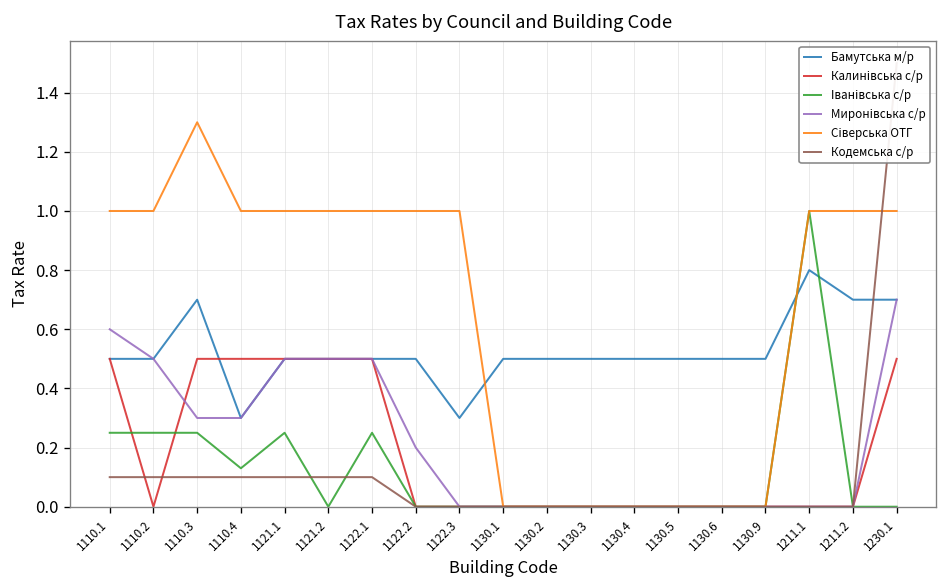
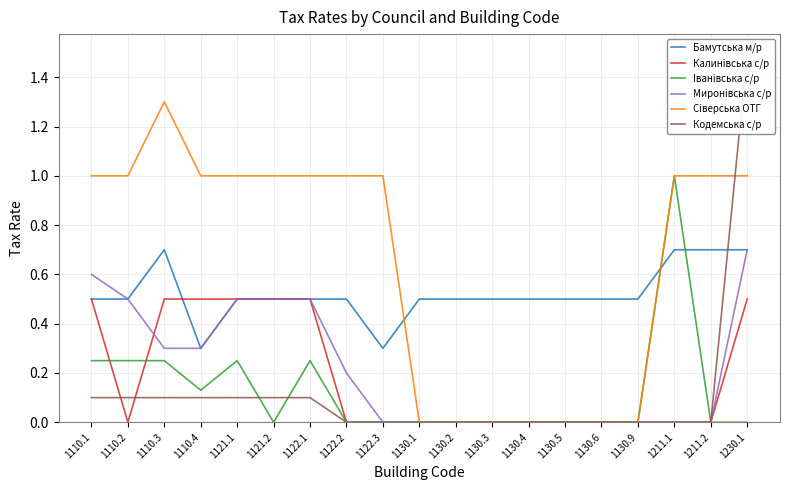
Бамутська м/р, 1211.1: 0.8 -> 0.7
